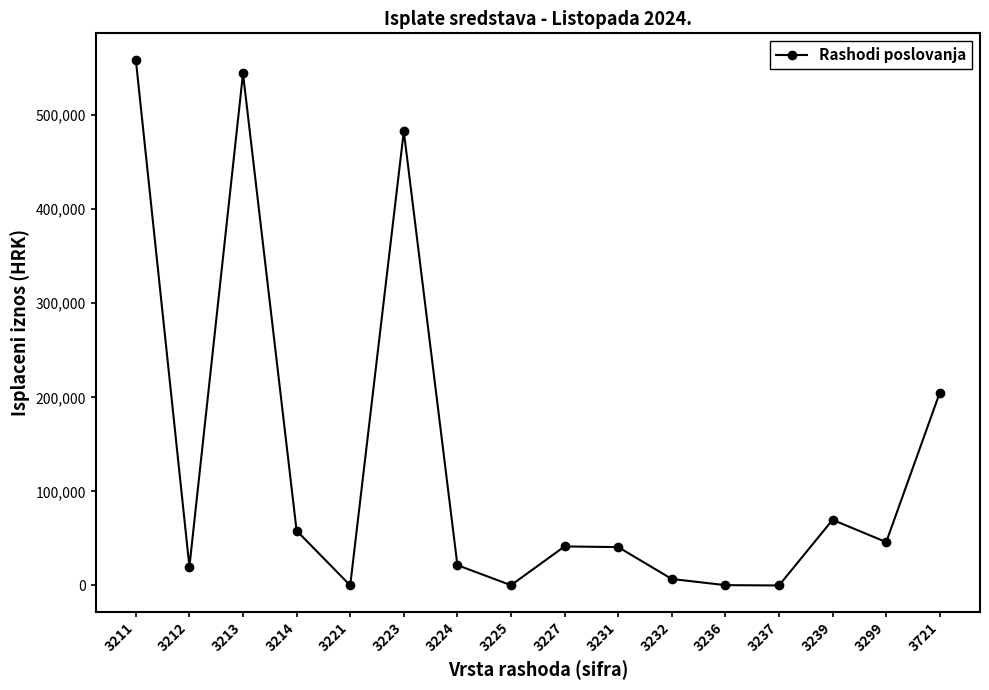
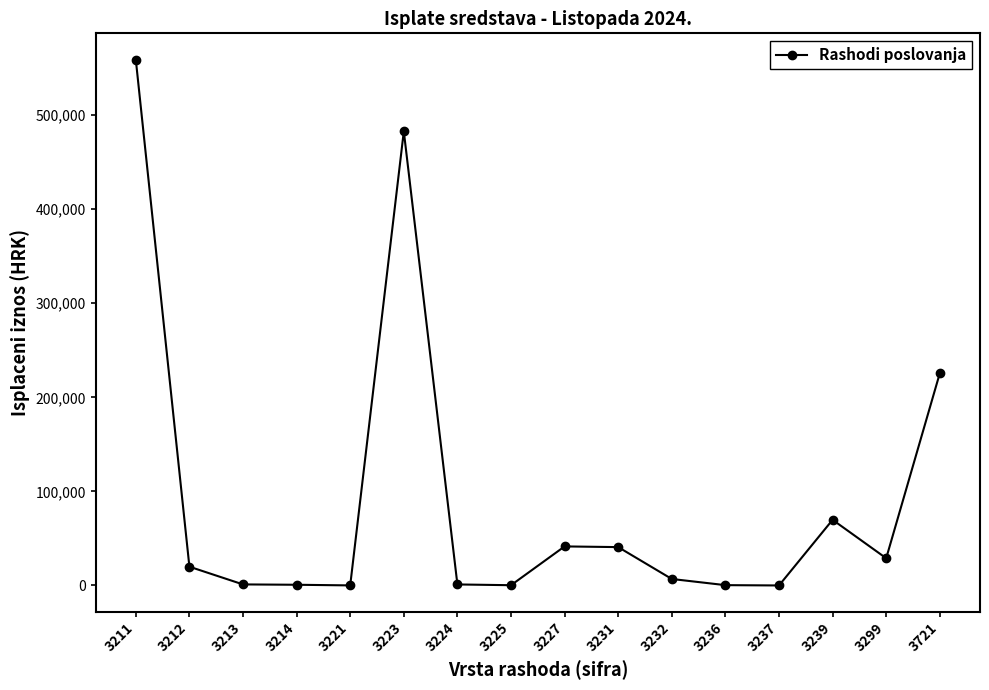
3213: 540,000 -> 0
3214: 60,000 -> 0
3224: 20,000 -> 0
3299: 50,000 -> 30,000
3721: 200,000 -> 230,000
